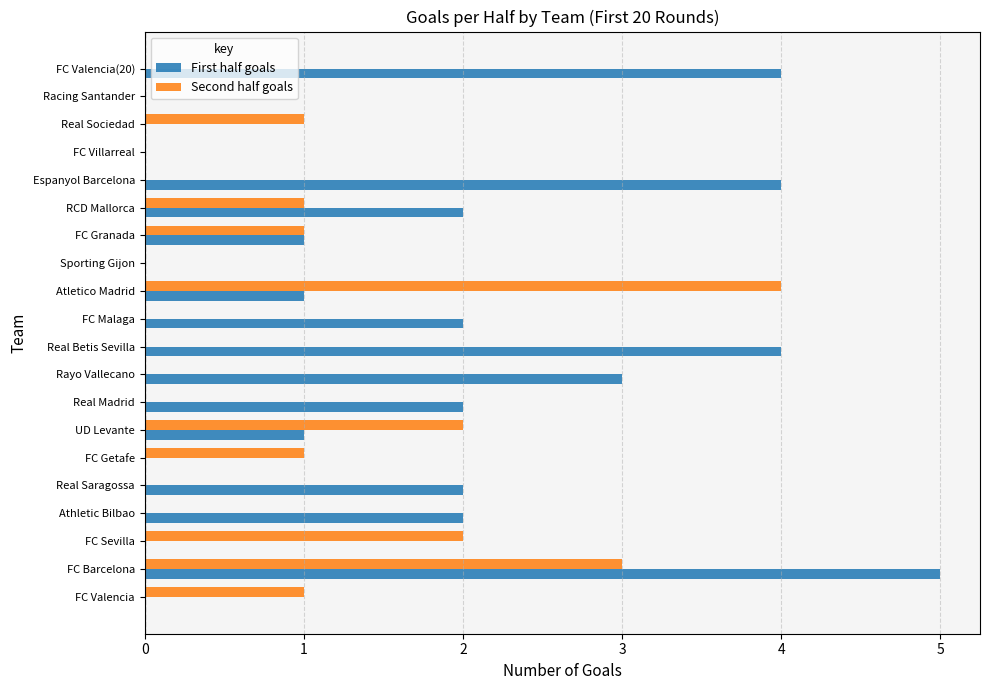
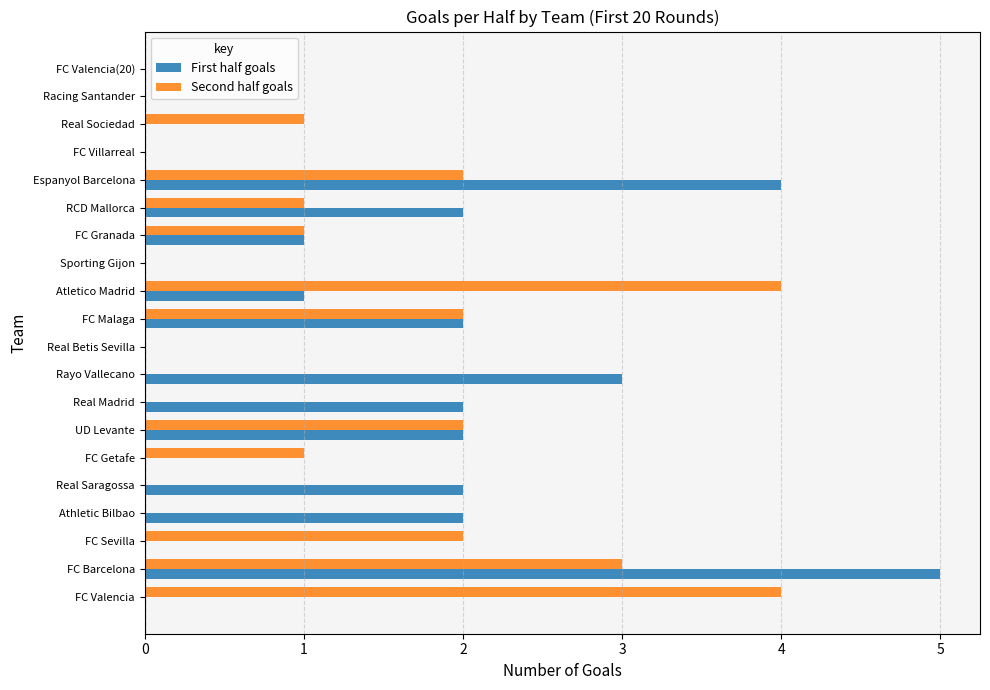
First half goals, FC Valencia(20): 4 -> 0
Second half goals, Espanyol Barcelona: 0 -> 2
Second half goals, FC Malaga: 0 -> 2
First half goals, Real Betis Sevilla: 4 -> 0
First half goals, UD Levante: 1 -> 2
Second half goals, FC Valencia: 1 -> 4
